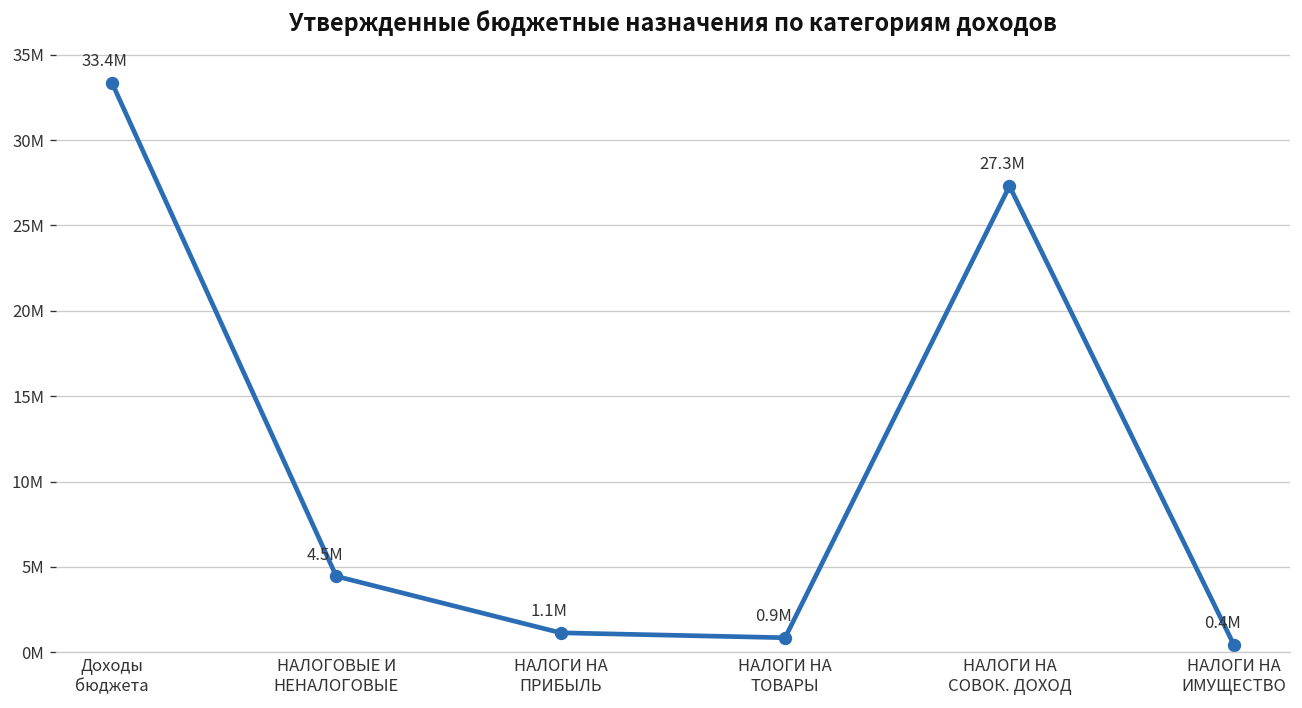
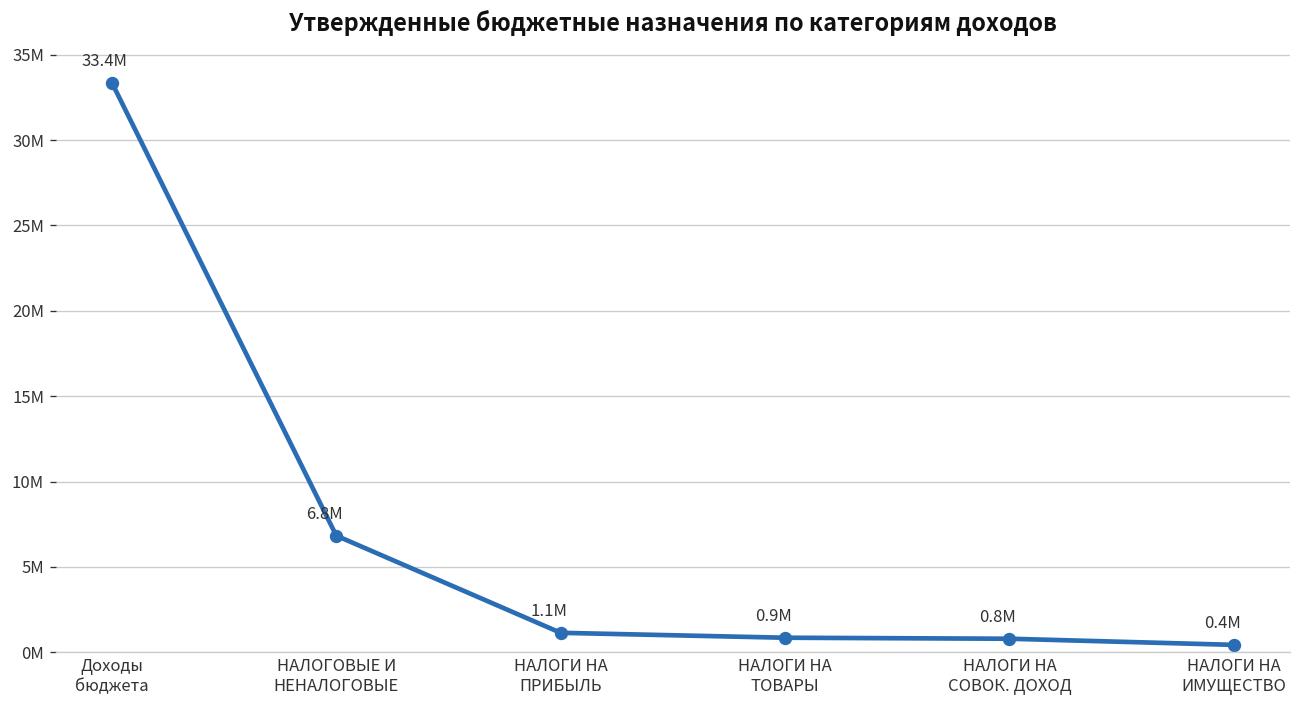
НАЛОГОВЫЕ И НЕНАЛОГОВЫЕ: 4.5M -> 6.8M
НАЛОГИ НА СОВОК. ДОХОД: 27.3M -> 0.8M
